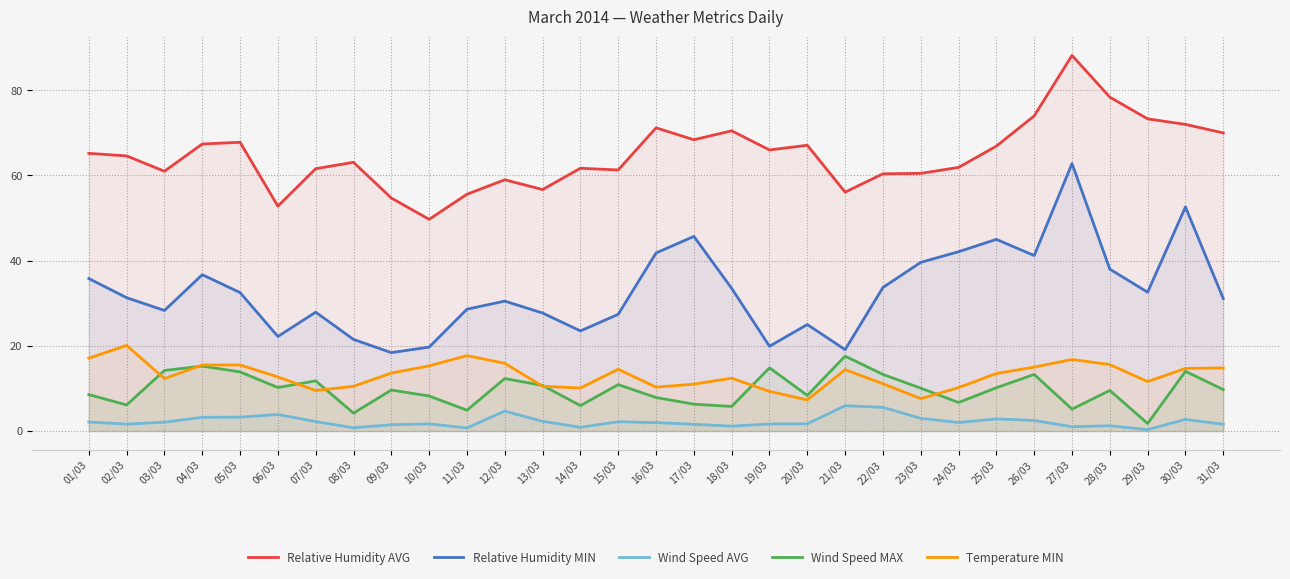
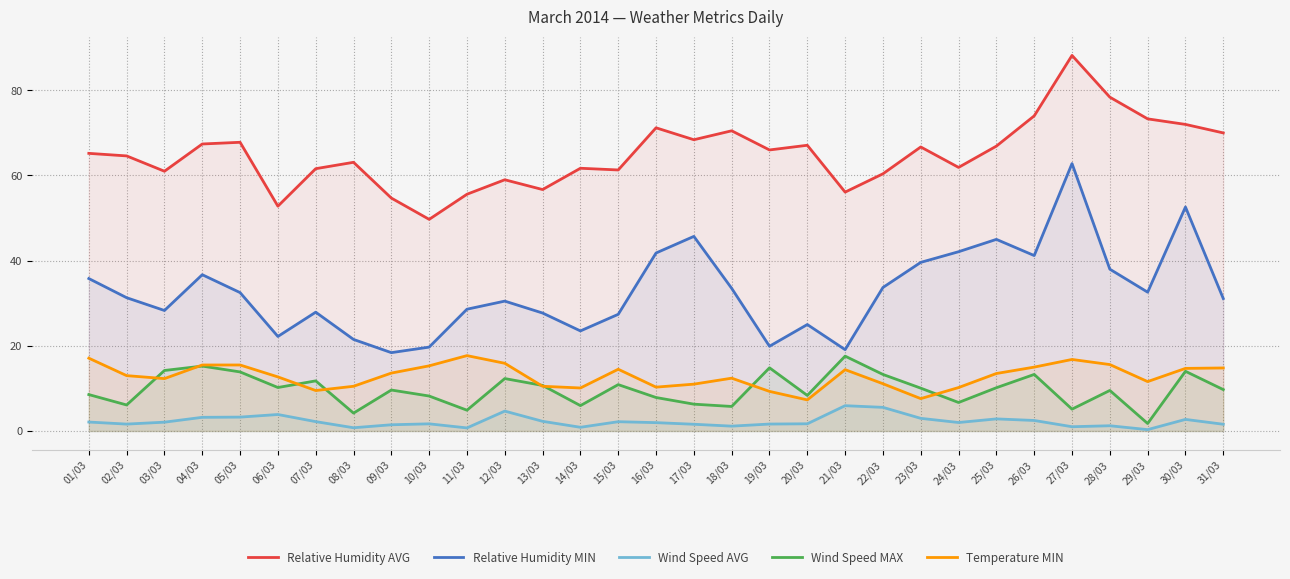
Temperature MIN, 02/03: 20 -> 13
Relative Humidity AVG, 23/03: 61 -> 67
